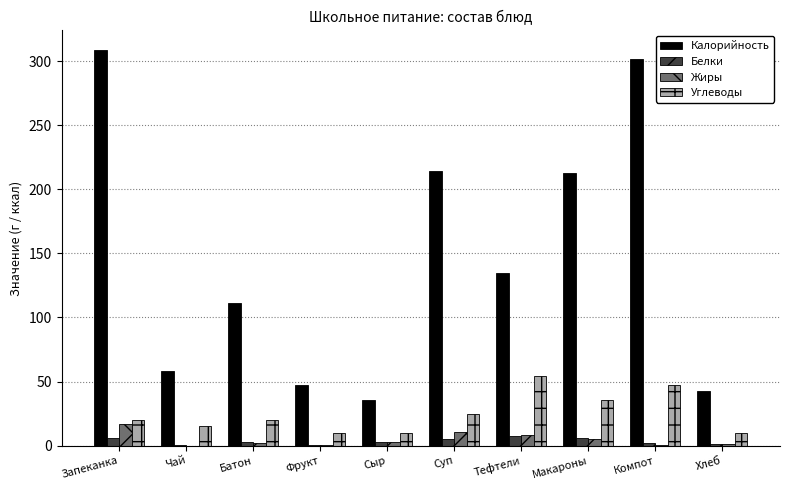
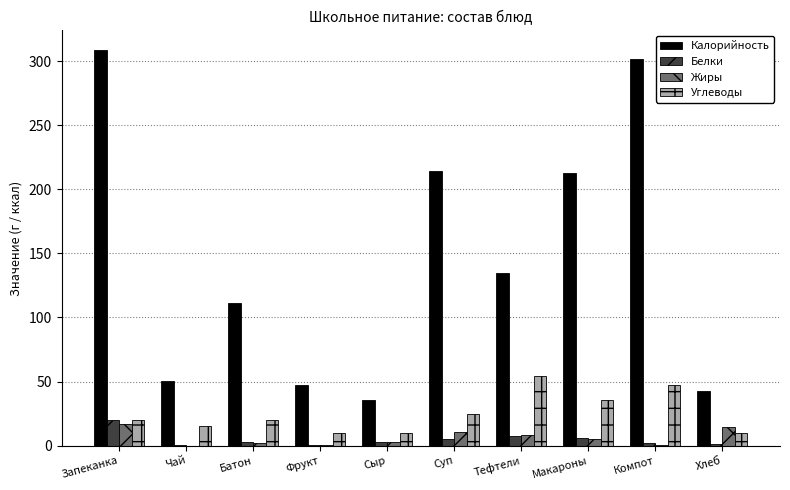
Белки, Запеканка: 6 -> 20
Калорийность, Чай: 58 -> 51
Жиры, Хлеб: 1 -> 15
